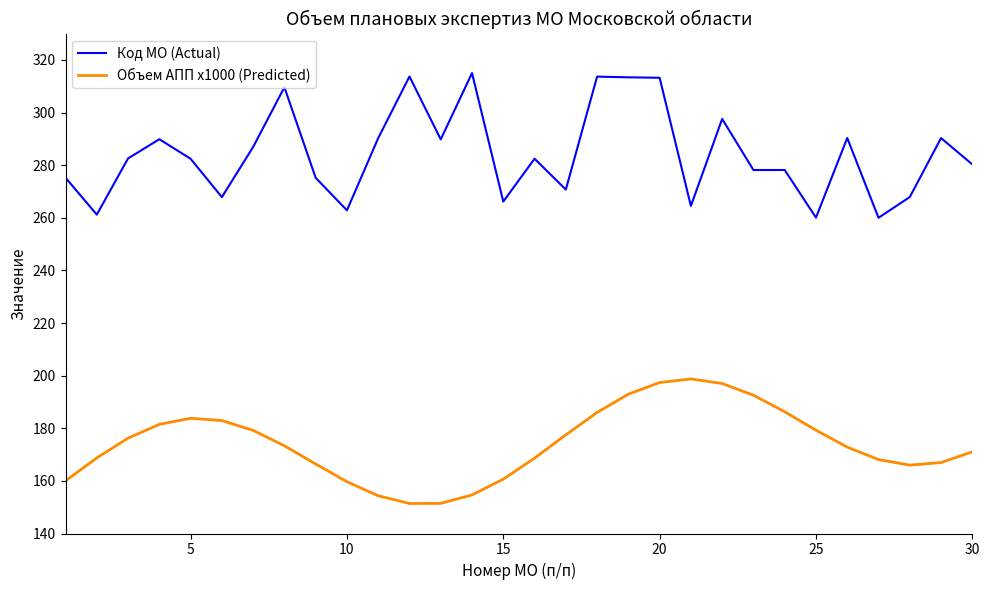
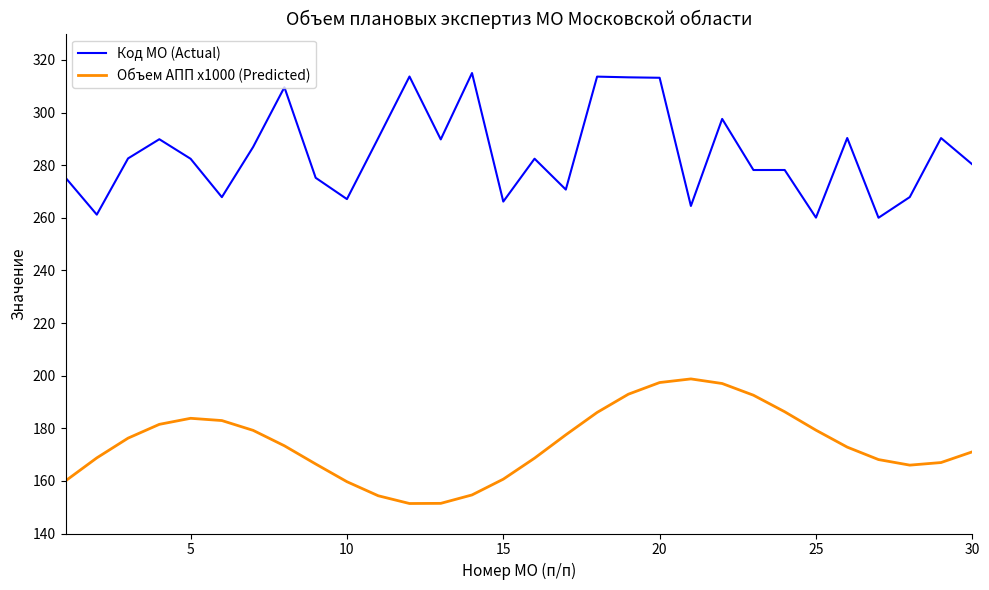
Код МО (Actual), 10: 263 -> 267
